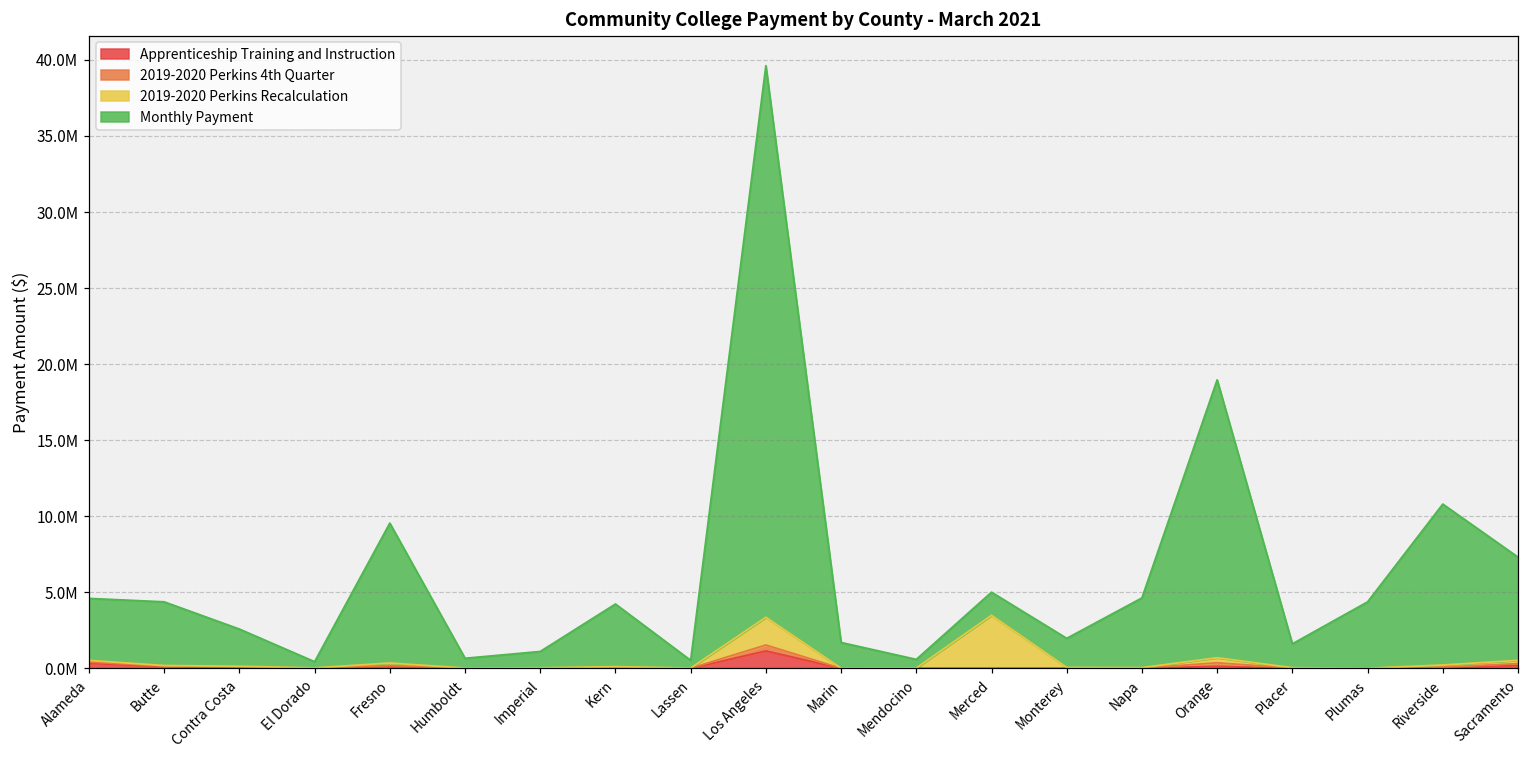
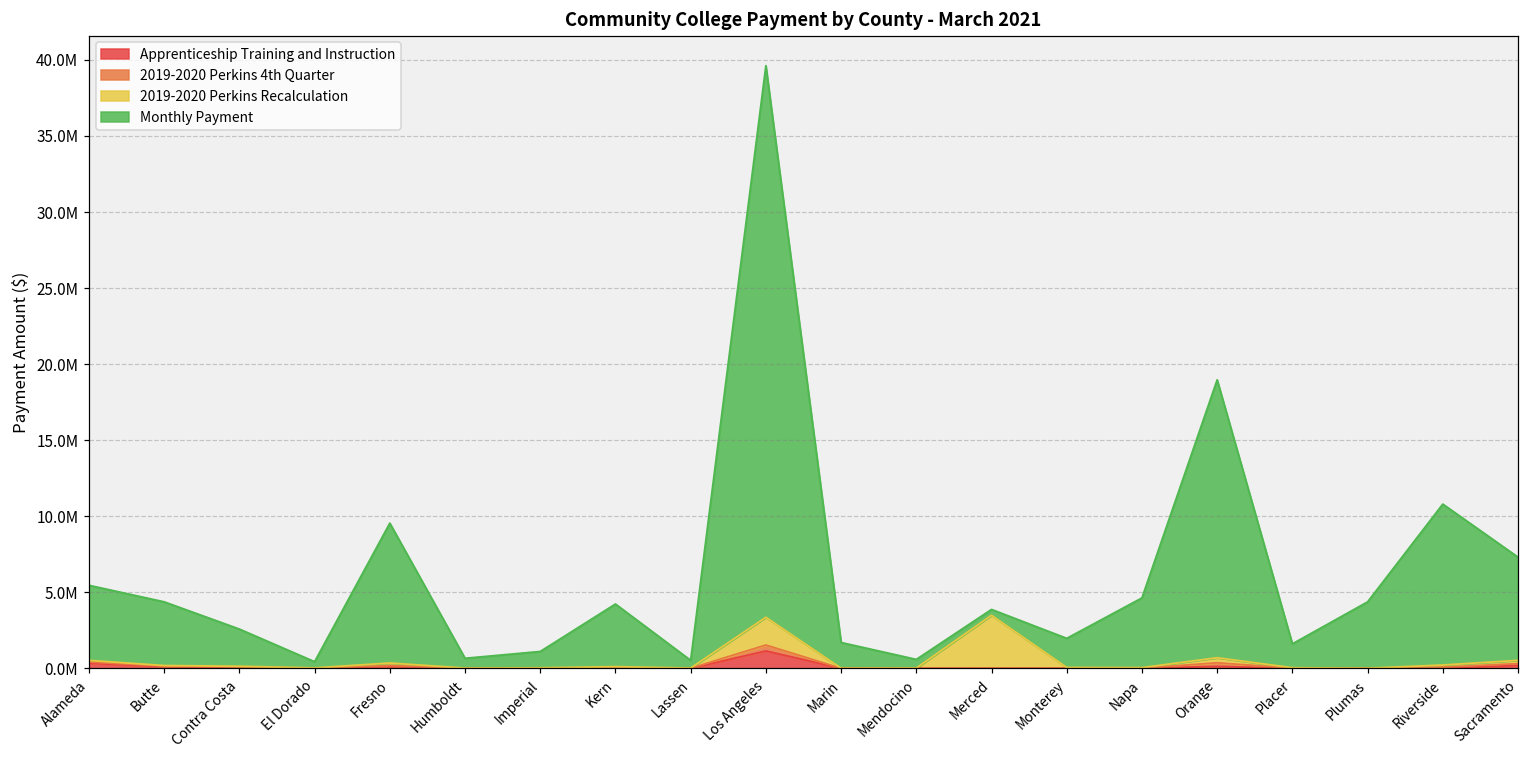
Monthly Payment, Alameda: 4100000 -> 4900000
Monthly Payment, Merced: 1500000 -> 400000
